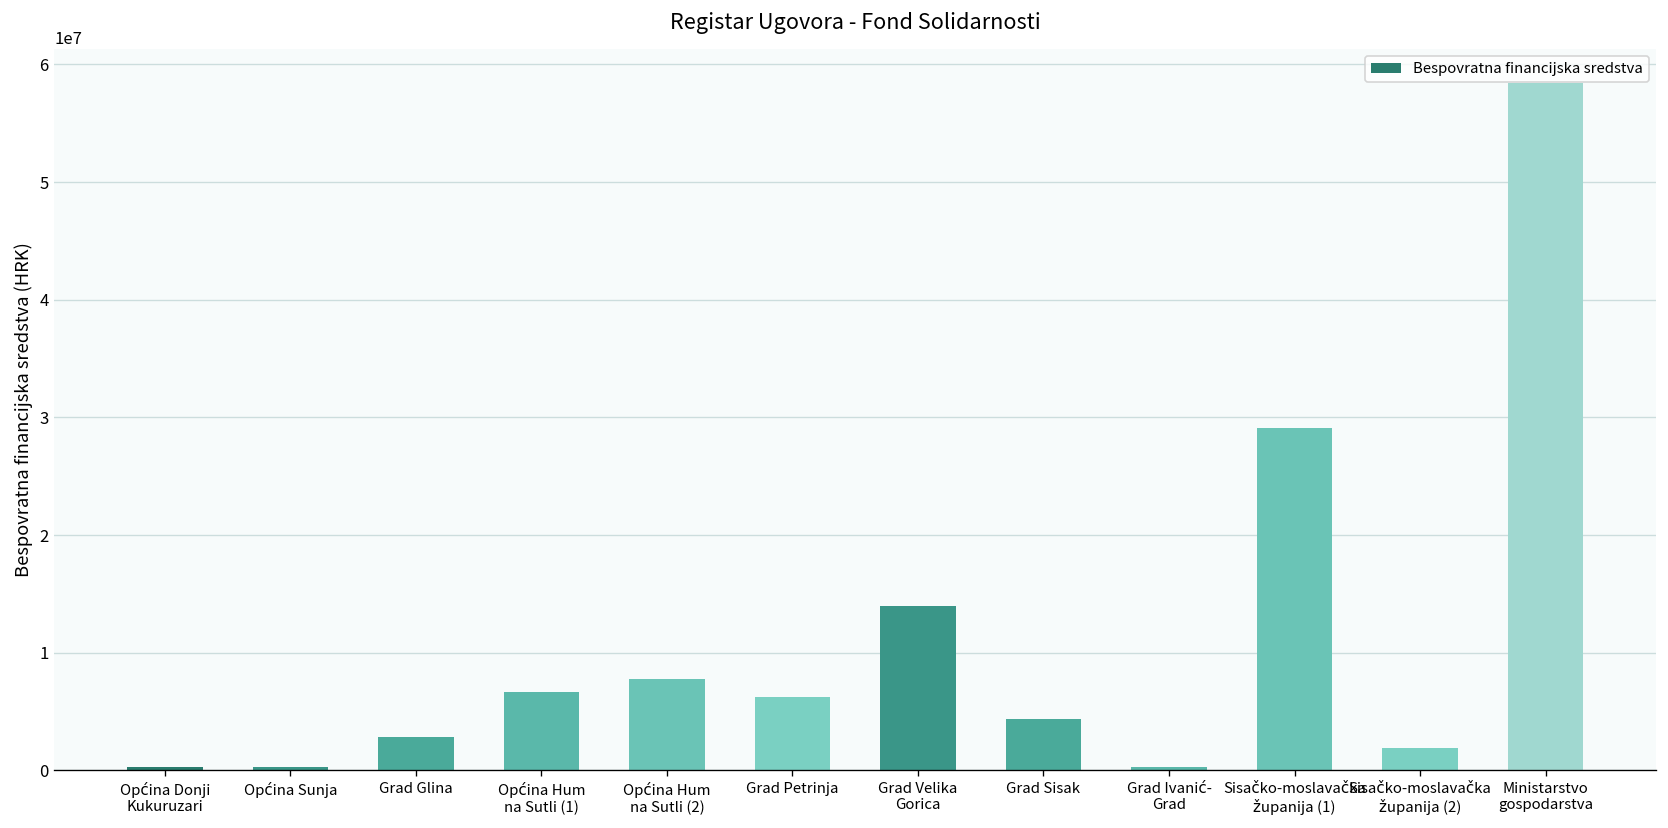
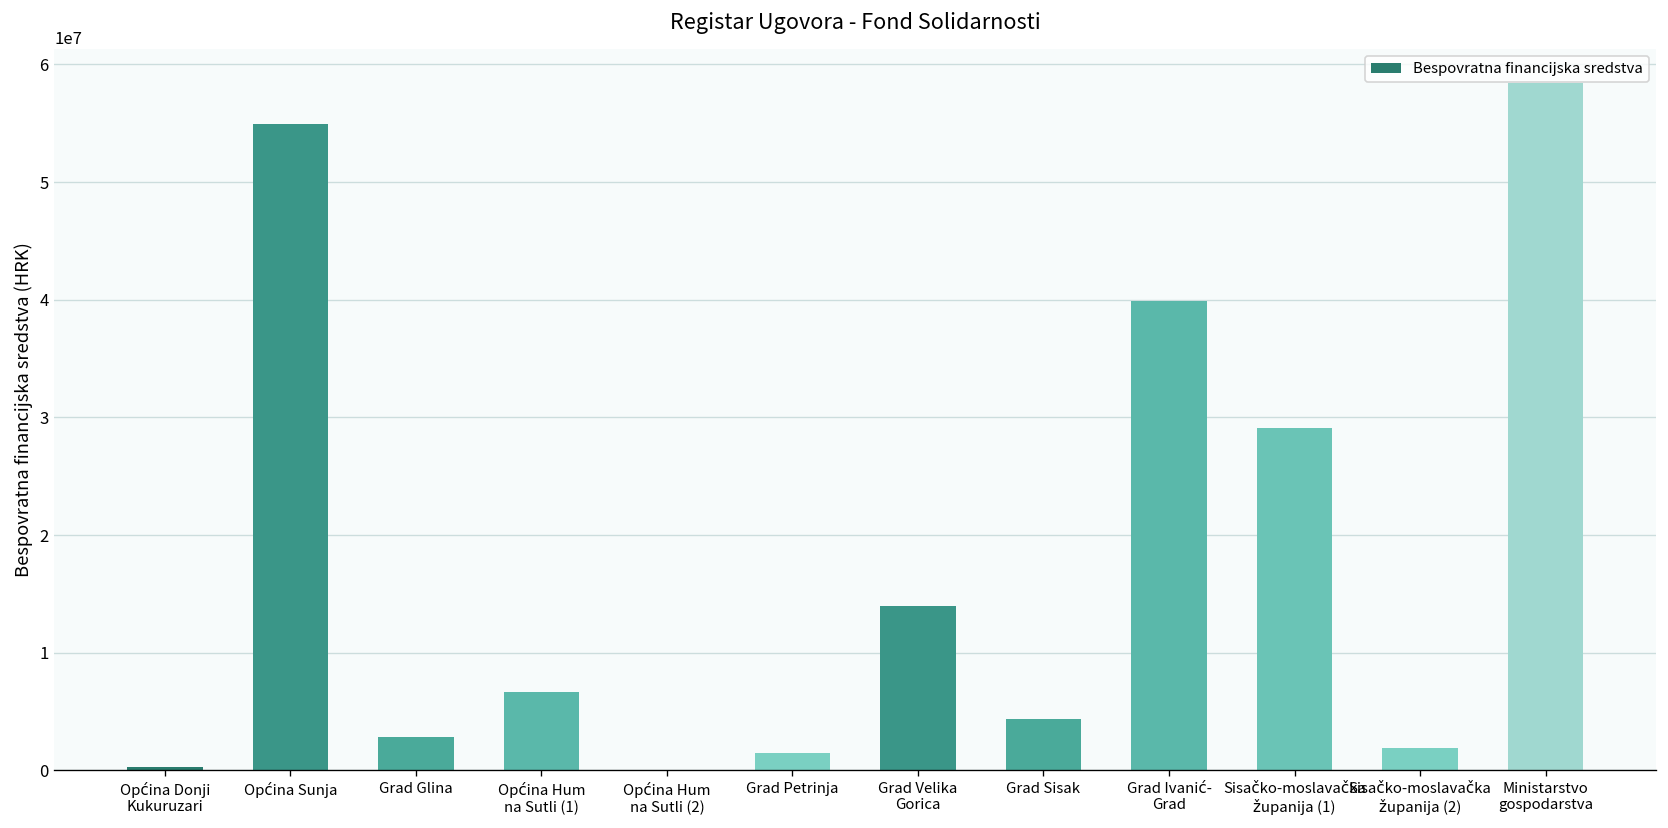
Općina Sunja: 0 -> 55000000
Općina Hum na Sutli (2): 8000000 -> 0
Grad Petrinja: 6000000 -> 1000000
Grad Ivanić- Grad: 0 -> 40000000
